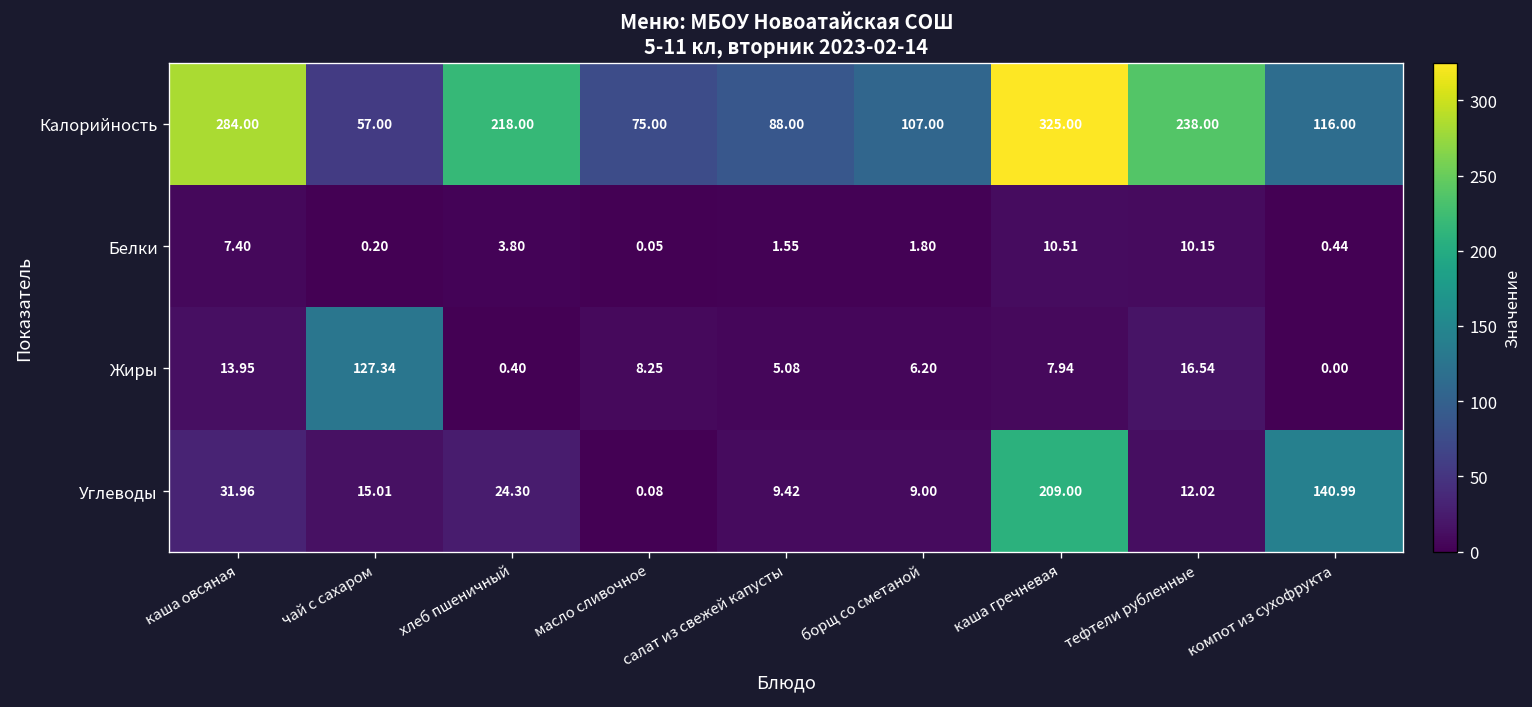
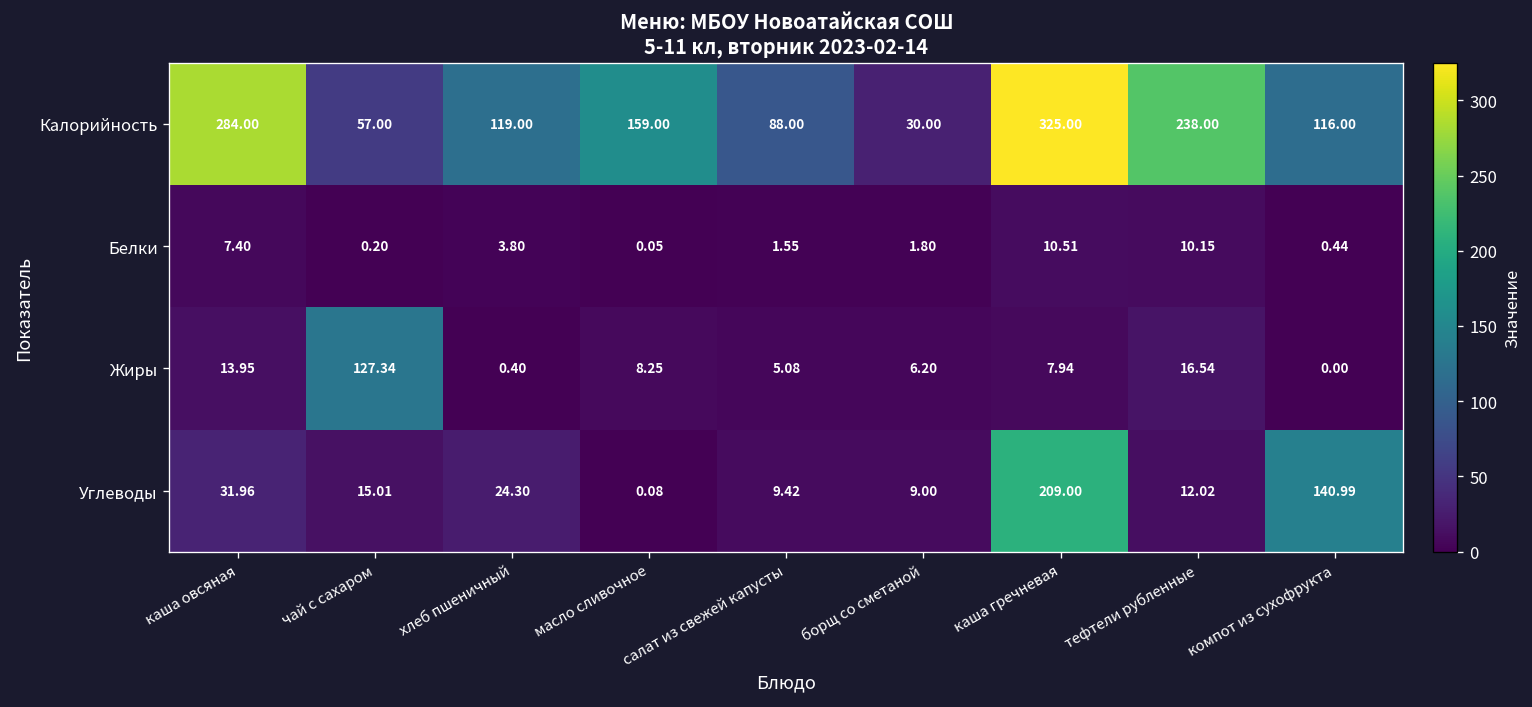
Калорийность, хлеб пшеничный: 218.00 -> 119.00
Калорийность, масло сливочное: 75.00 -> 159.00
Калорийность, борщ со сметаной: 107.00 -> 30.00
